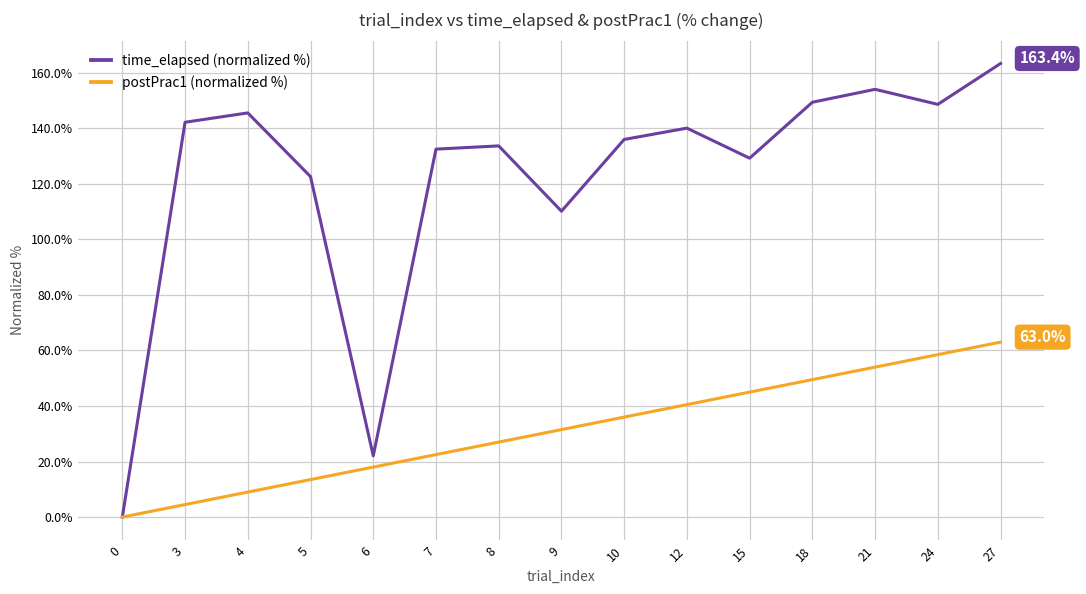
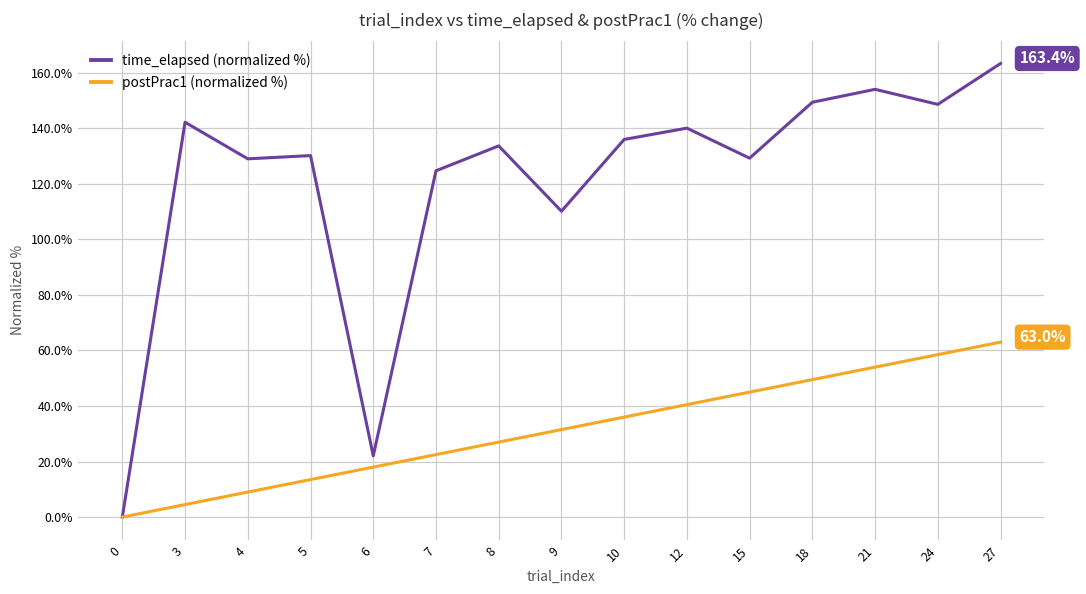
time_elapsed (normalized %), 4: 146% -> 129%
time_elapsed (normalized %), 5: 123% -> 130%
time_elapsed (normalized %), 7: 133% -> 125%
